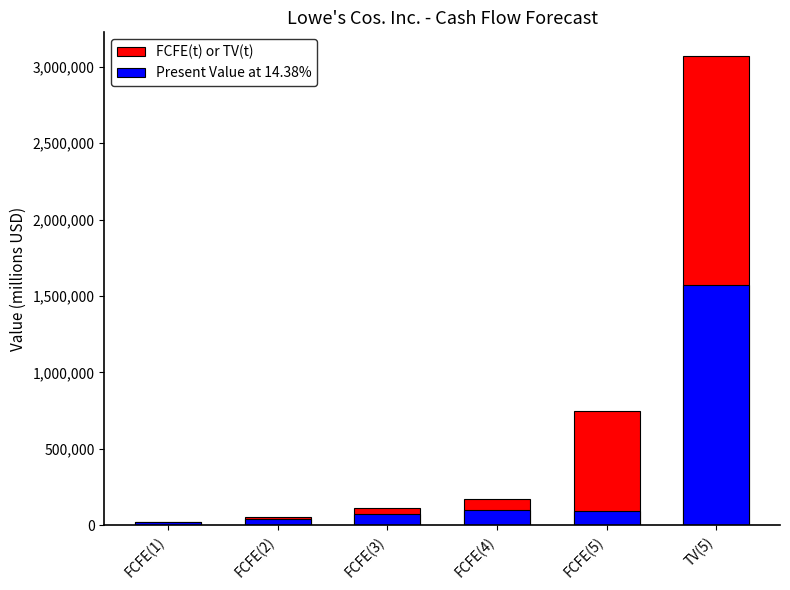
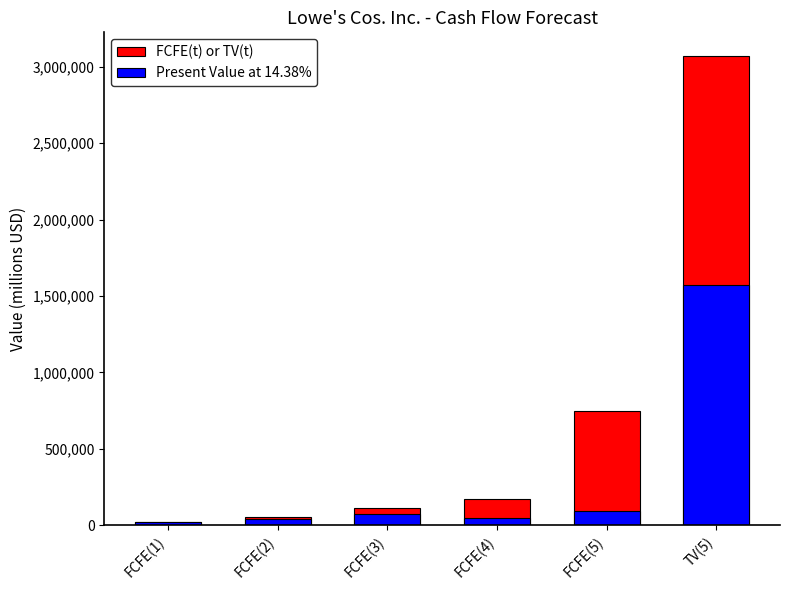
Present Value at 14.38%, FCFE(4): 100,000 -> 40,000
